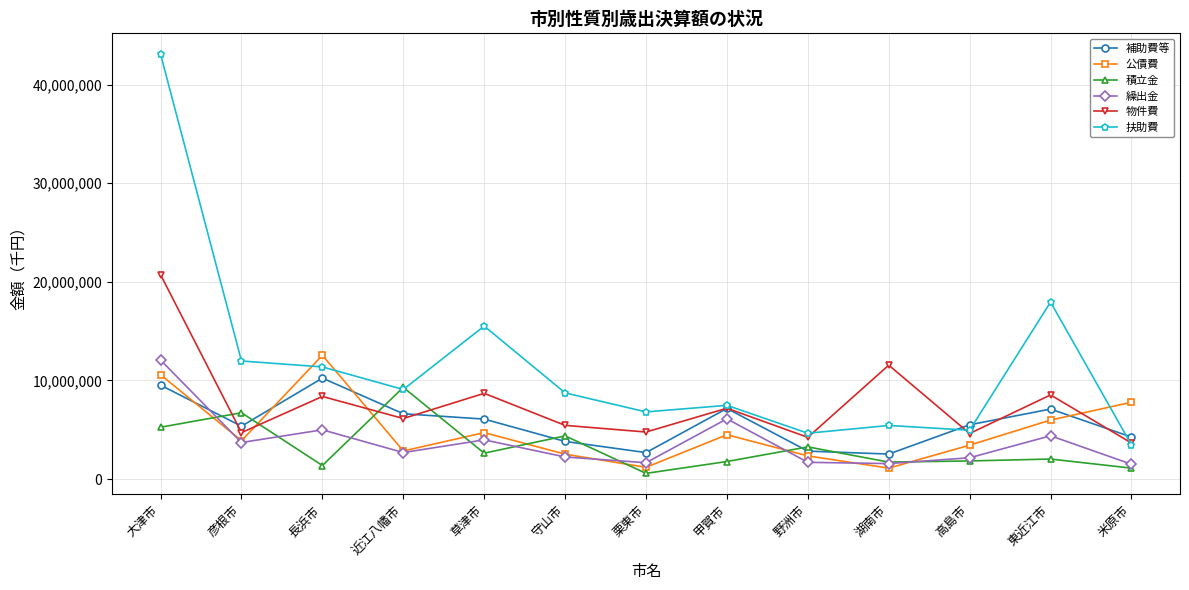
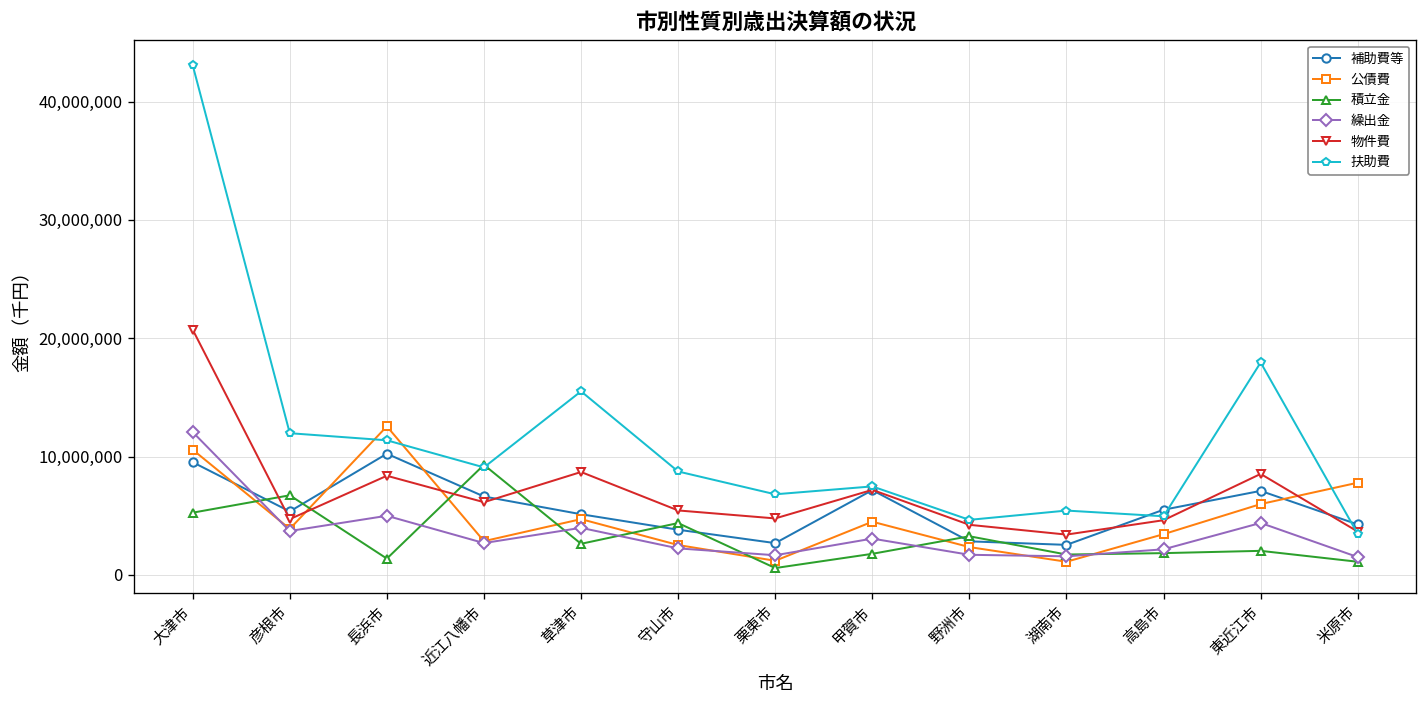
補助費等, 草津市: 6,000,000 -> 5,000,000
繰出金, 甲賀市: 6,000,000 -> 3,000,000
物件費, 湖南市: 12,000,000 -> 3,000,000
